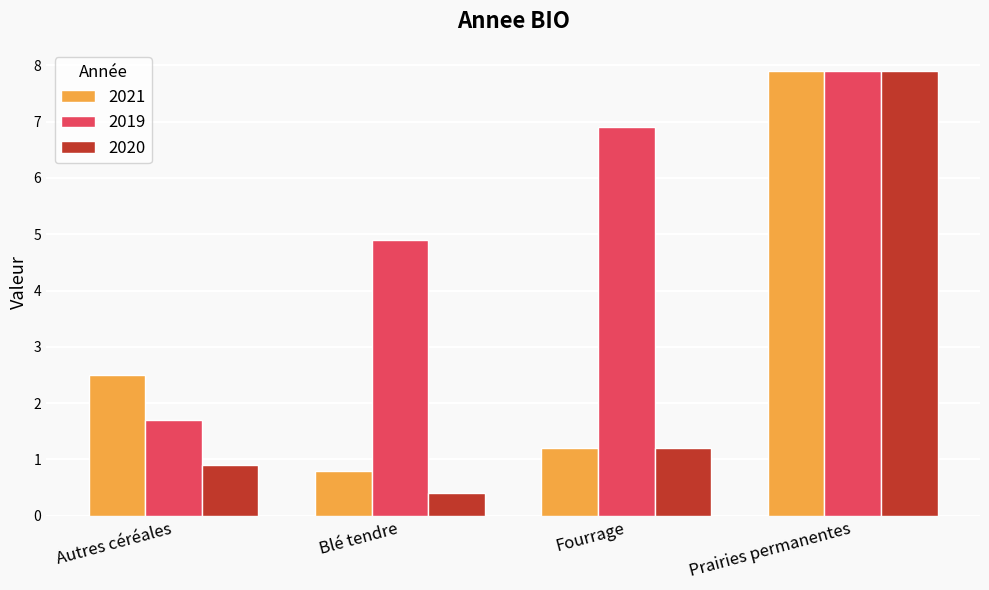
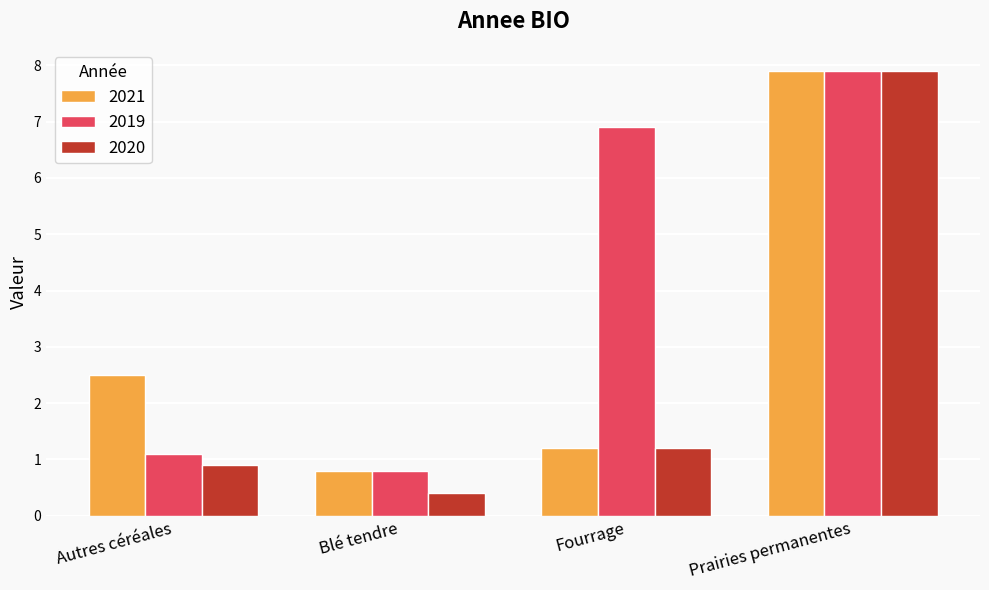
2019, Autres céréales: 1.7 -> 1.1
2019, Blé tendre: 4.9 -> 0.8
